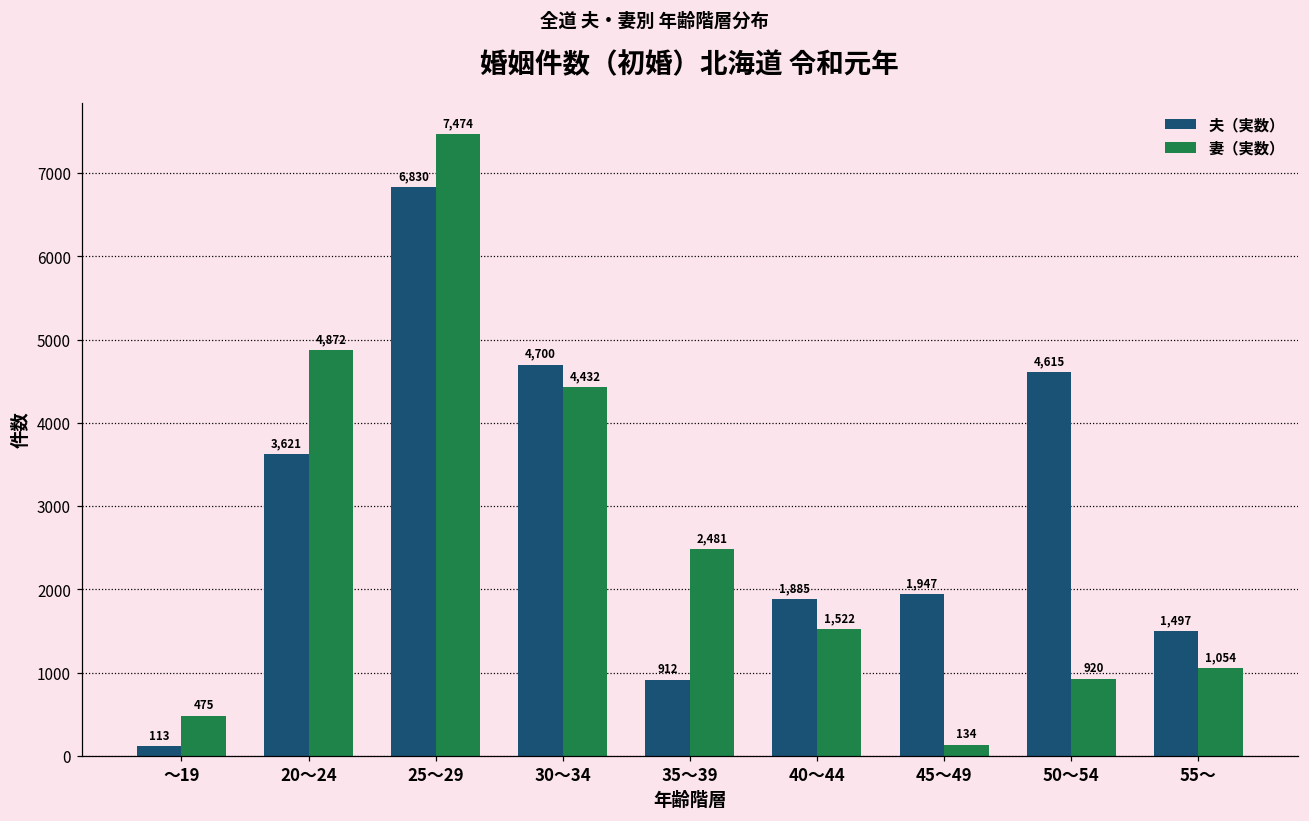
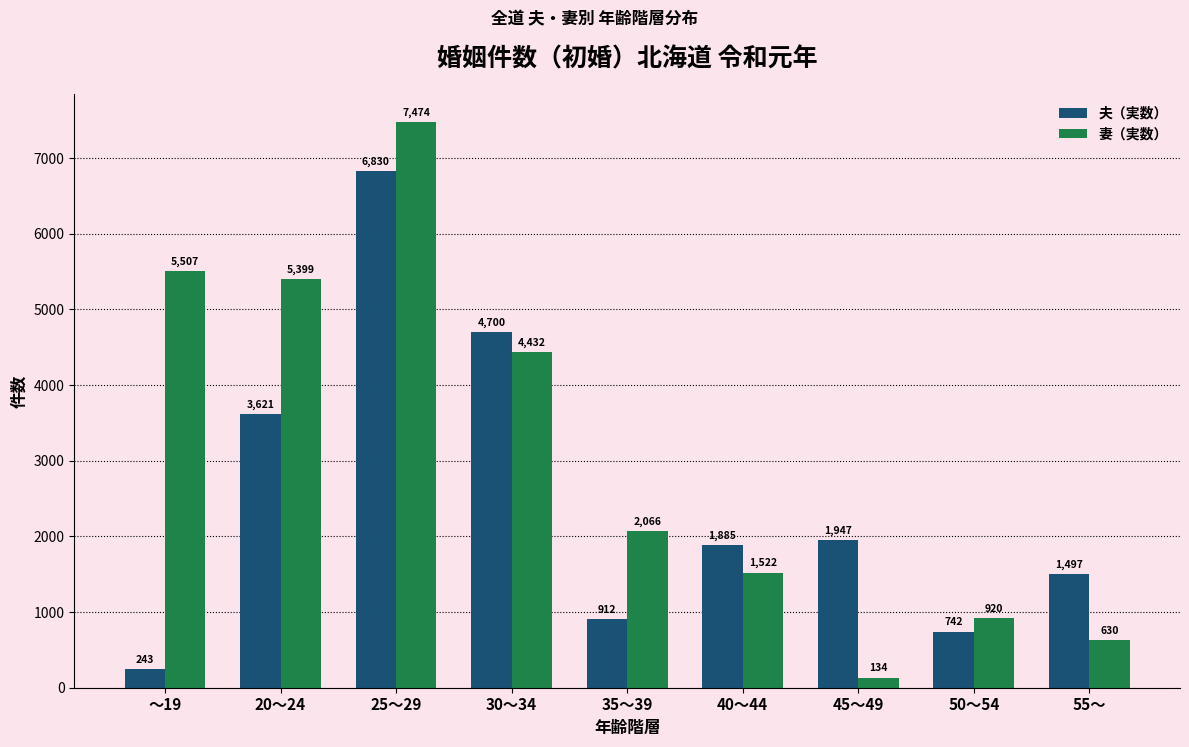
夫（実数）, ～19: 113 -> 243
妻（実数）, ～19: 475 -> 5,507
妻（実数）, 20～24: 4,872 -> 5,399
妻（実数）, 35～39: 2,481 -> 2,066
夫（実数）, 50～54: 4,615 -> 742
妻（実数）, 55～: 1,054 -> 630
